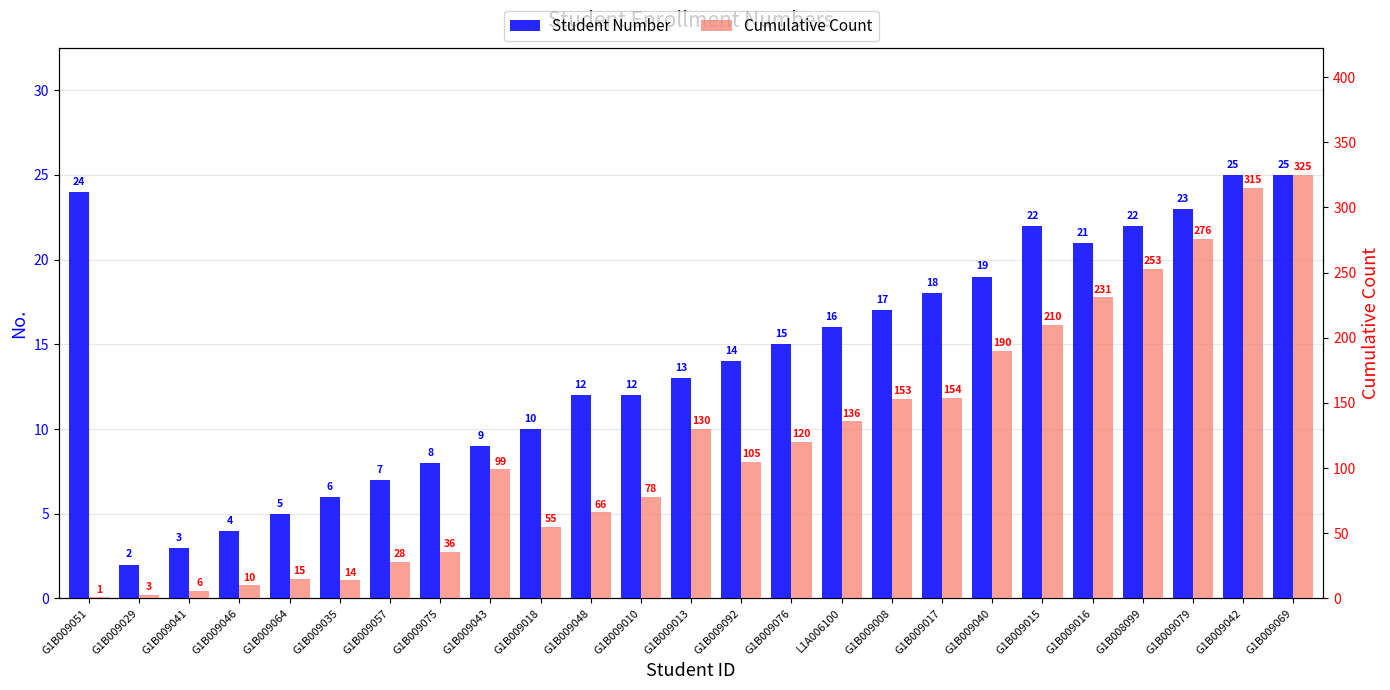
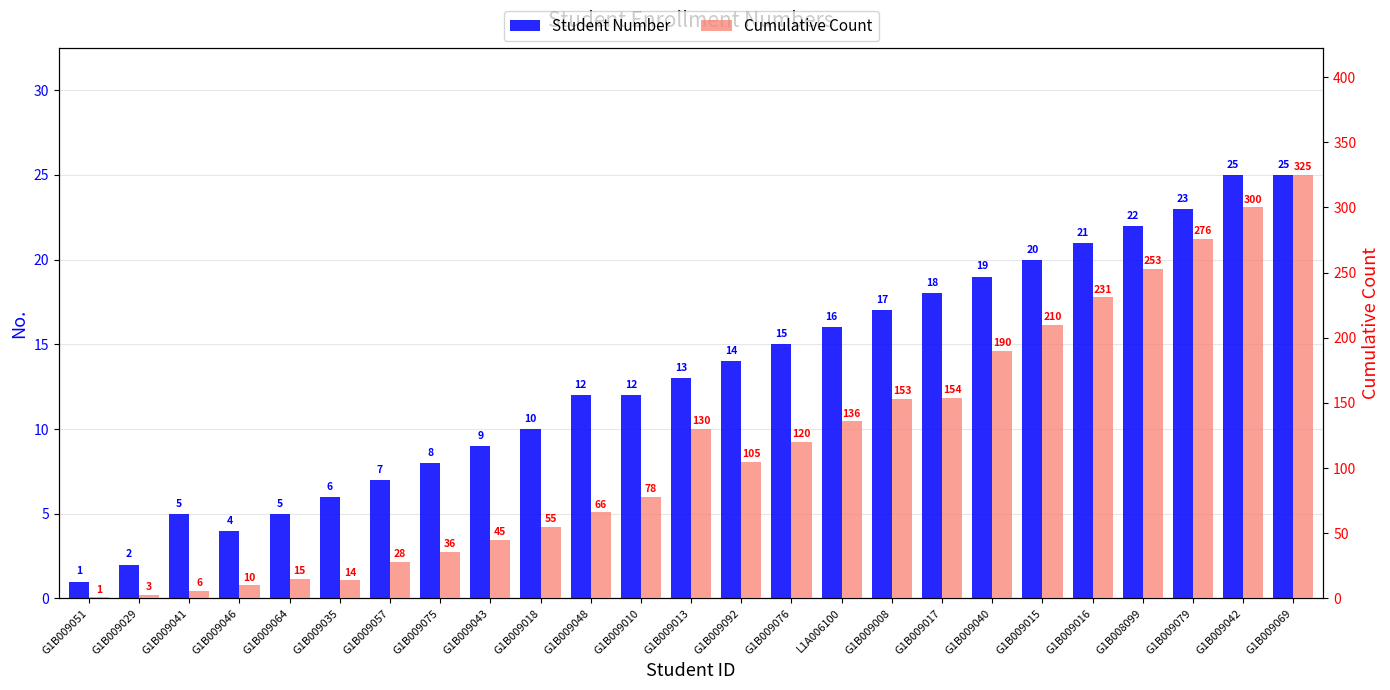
Student Number, G1B009051: 24 -> 1
Student Number, G1B009041: 3 -> 5
Student Number, G1B009015: 22 -> 20
Cumulative Count, G1B009043: 99 -> 45
Cumulative Count, G1B009042: 315 -> 300
